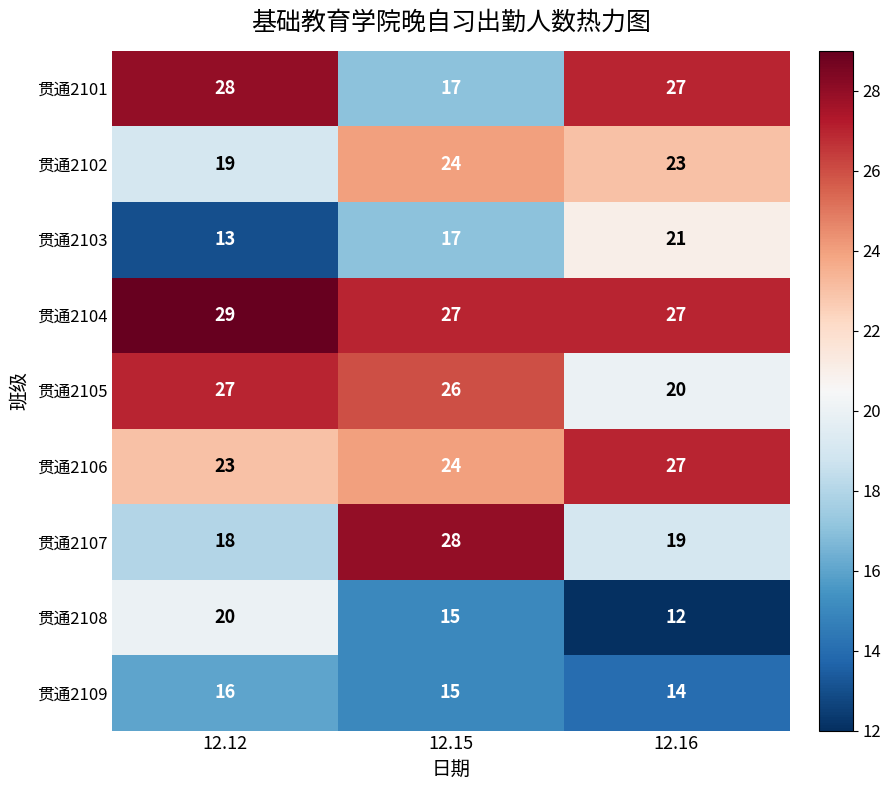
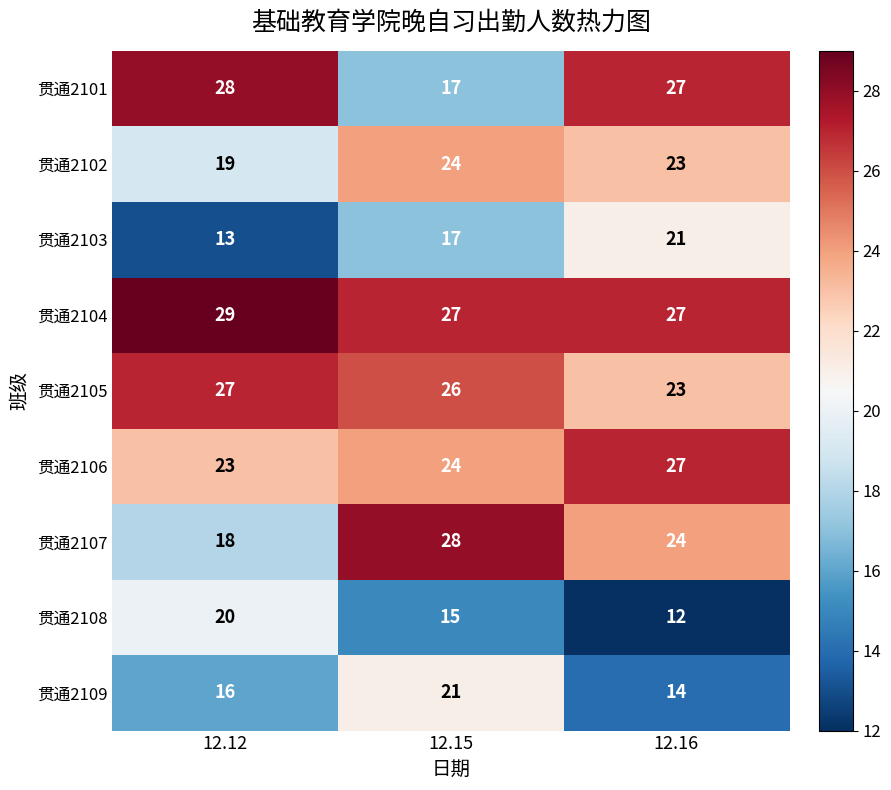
贯通2105, 12.16: 20 -> 23
贯通2107, 12.16: 19 -> 24
贯通2109, 12.15: 15 -> 21
